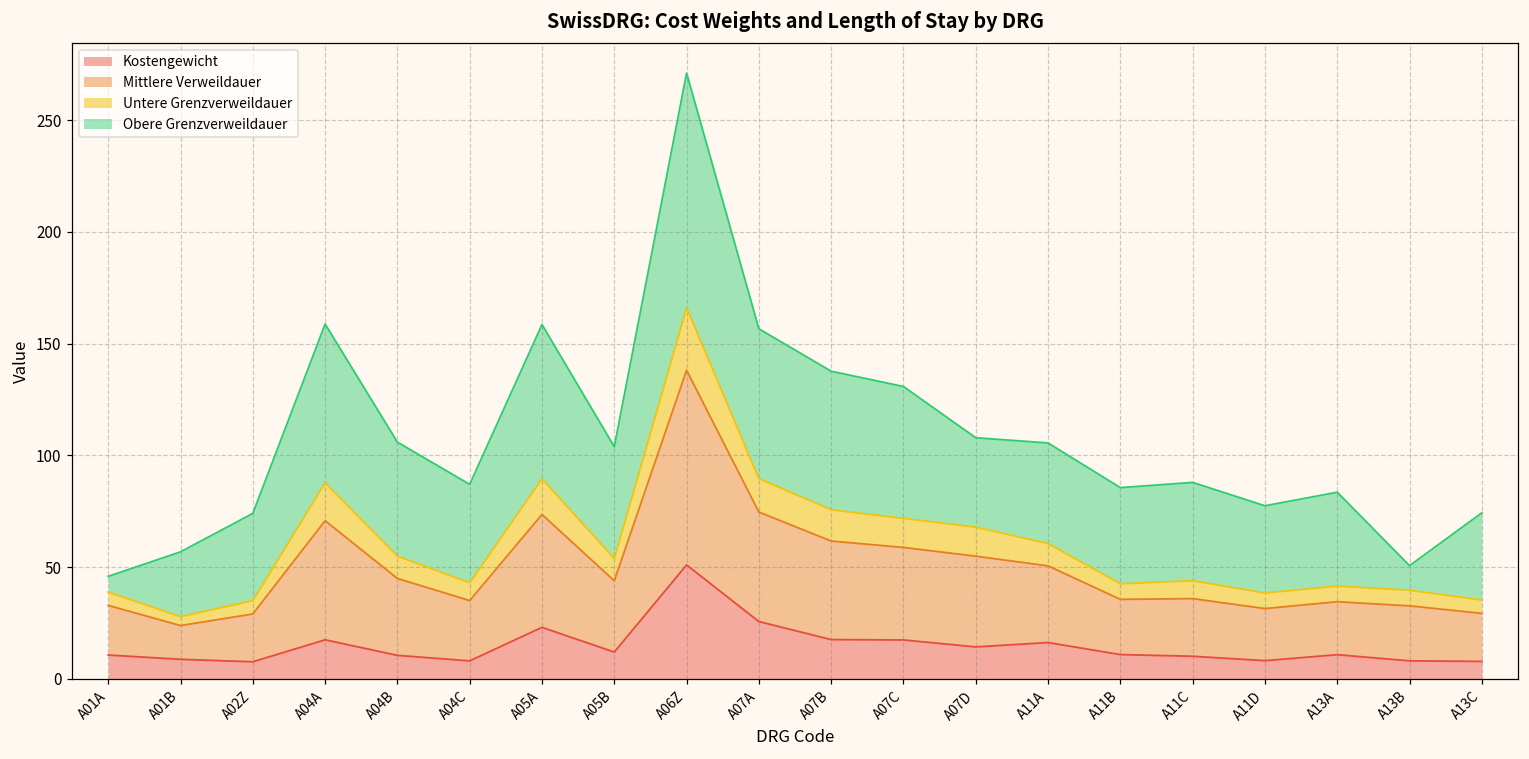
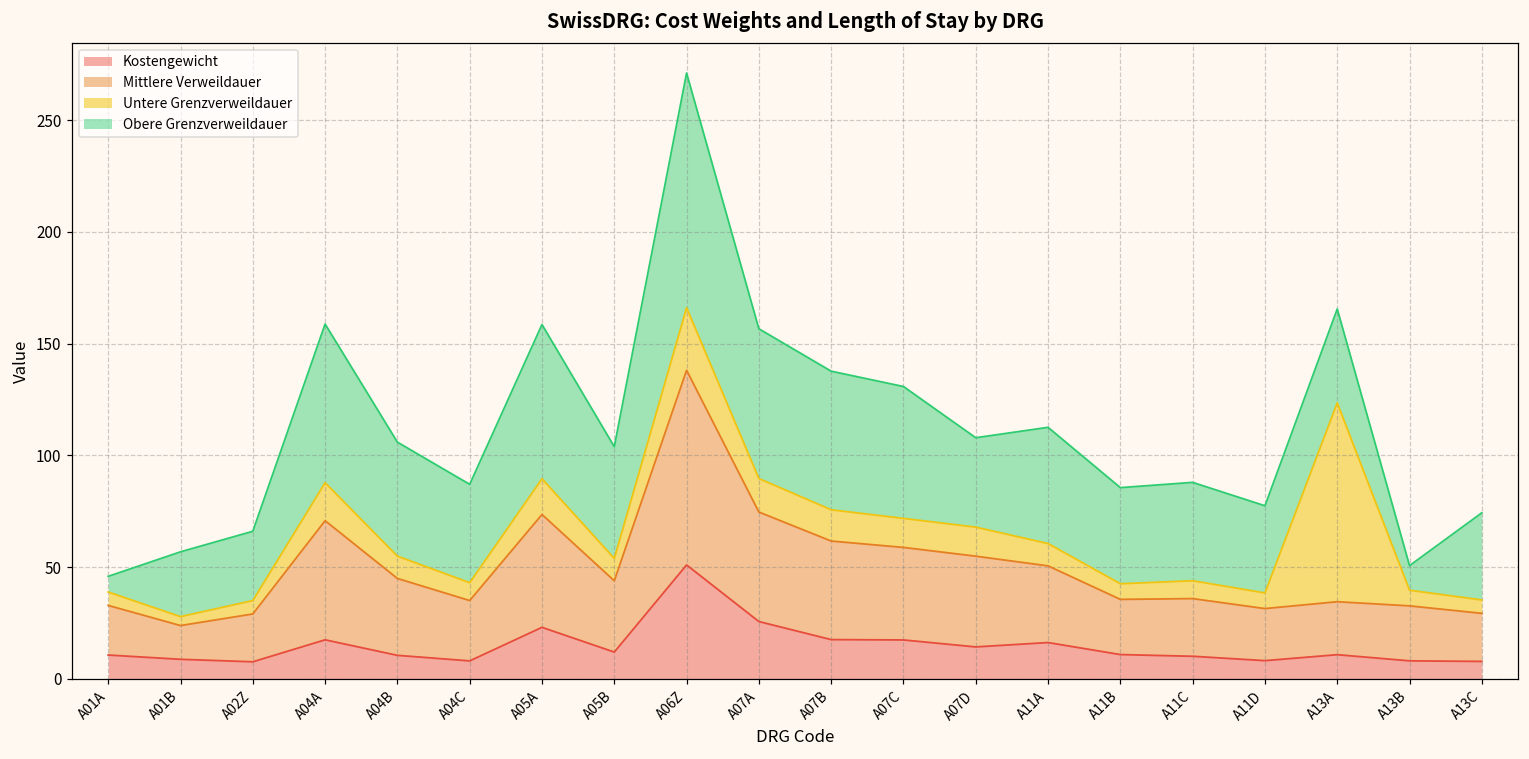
Obere Grenzverweildauer, A02Z: 39 -> 31
Obere Grenzverweildauer, A11A: 45 -> 52
Untere Grenzverweildauer, A13A: 7 -> 89
